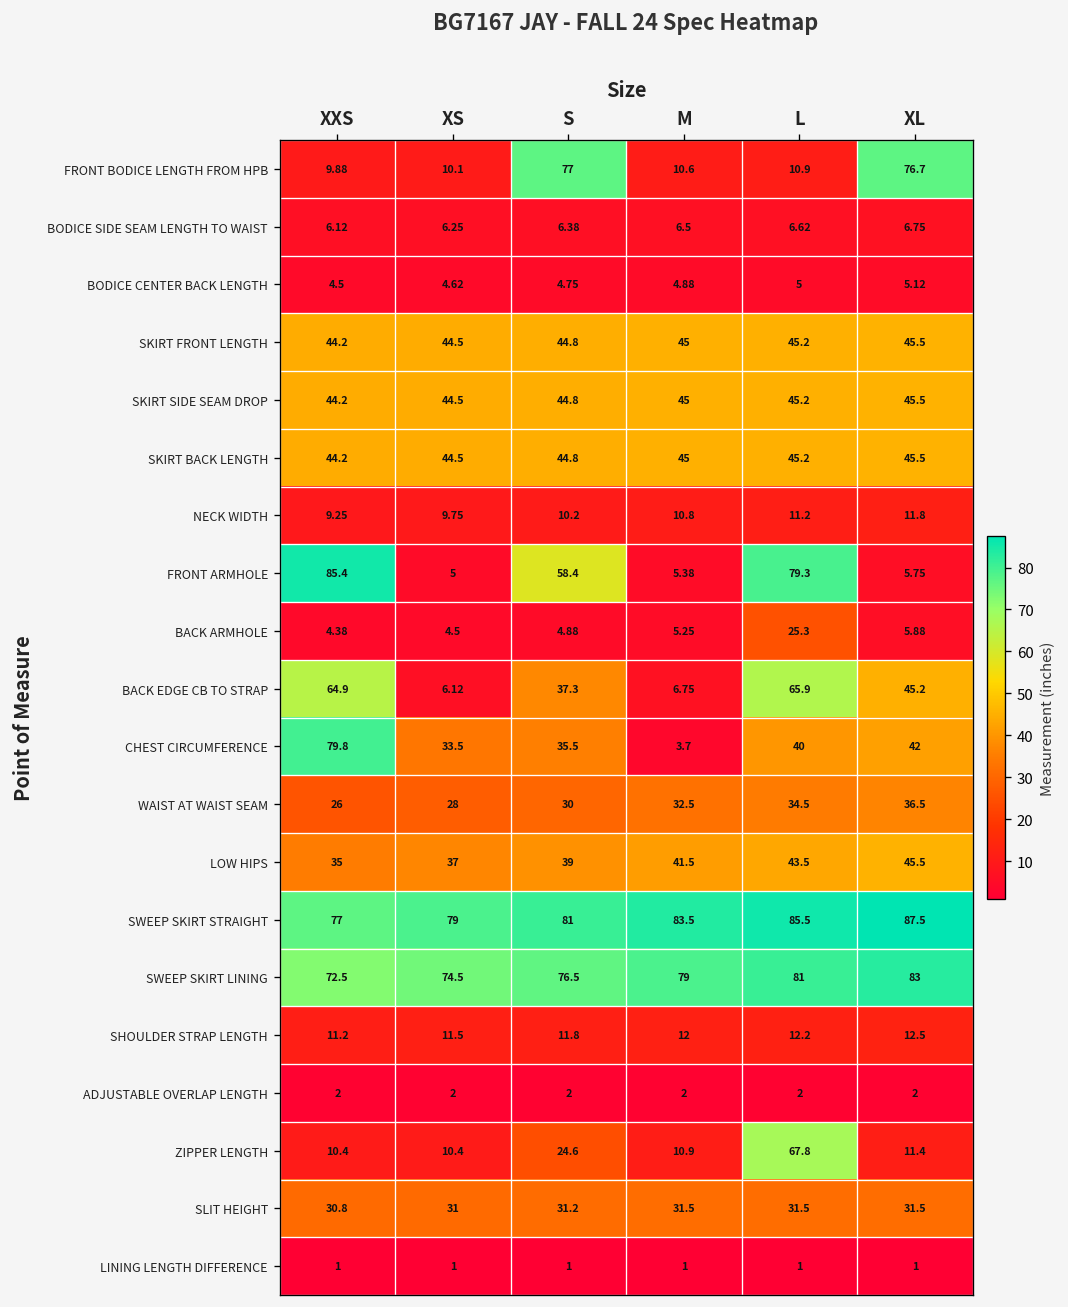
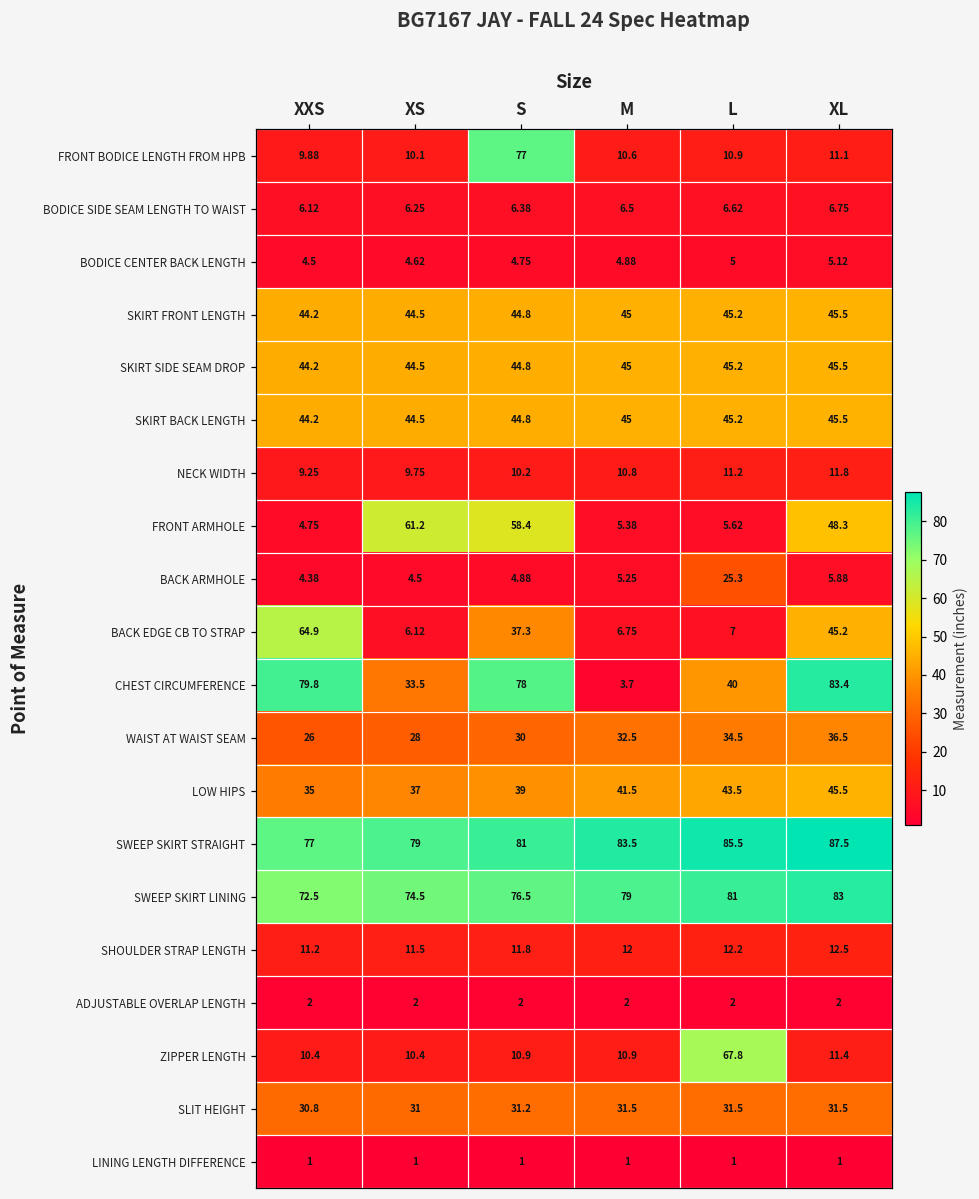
FRONT BODICE LENGTH FROM HPB, XL: 76.7 -> 11.1
FRONT ARMHOLE, XXS: 85.4 -> 4.75
FRONT ARMHOLE, XS: 5 -> 61.2
FRONT ARMHOLE, L: 79.3 -> 5.62
FRONT ARMHOLE, XL: 5.75 -> 48.3
BACK EDGE CB TO STRAP, L: 65.9 -> 7
CHEST CIRCUMFERENCE, S: 35.5 -> 78
CHEST CIRCUMFERENCE, XL: 42 -> 83.4
ZIPPER LENGTH, S: 24.6 -> 10.9
